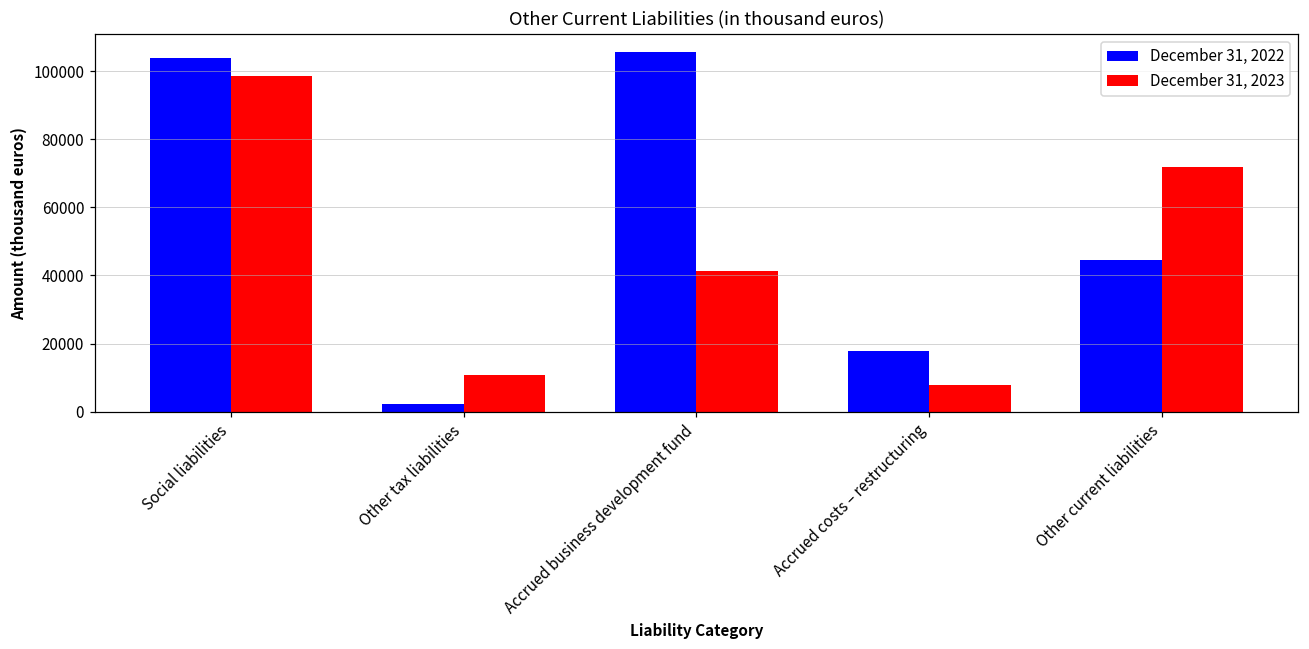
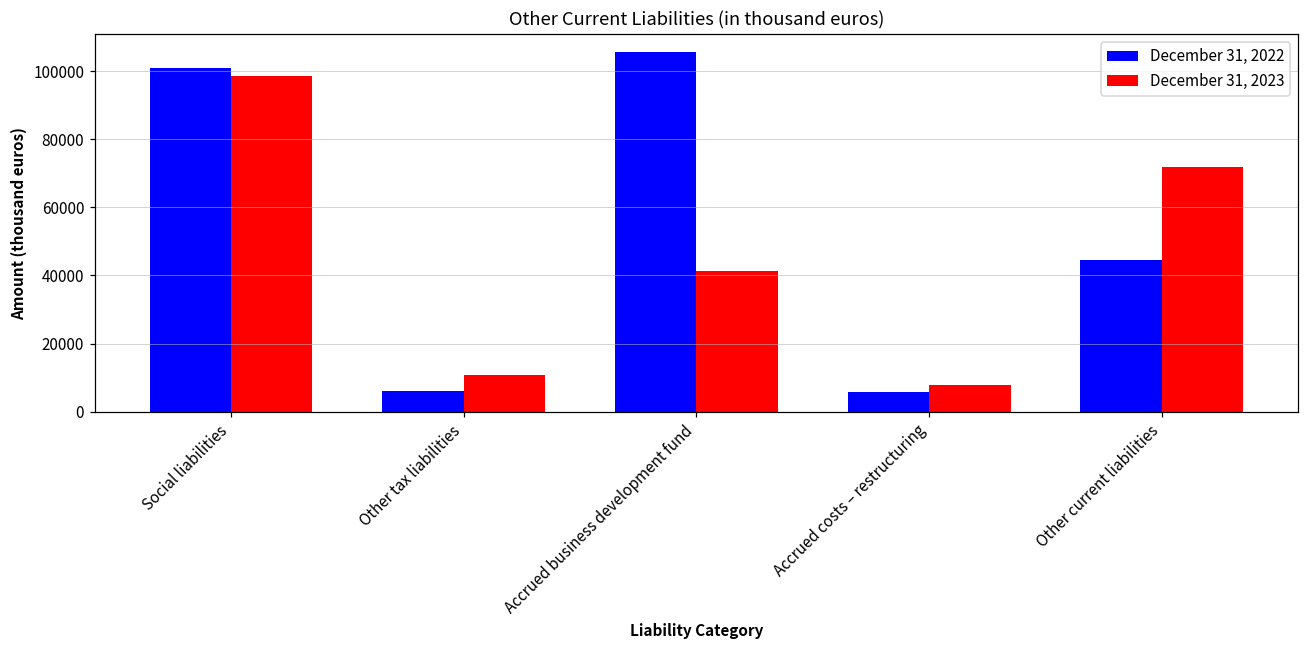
December 31, 2022, Social liabilities: 104000 -> 101000
December 31, 2022, Other tax liabilities: 2000 -> 6000
December 31, 2022, Accrued costs – restructuring: 18000 -> 6000
